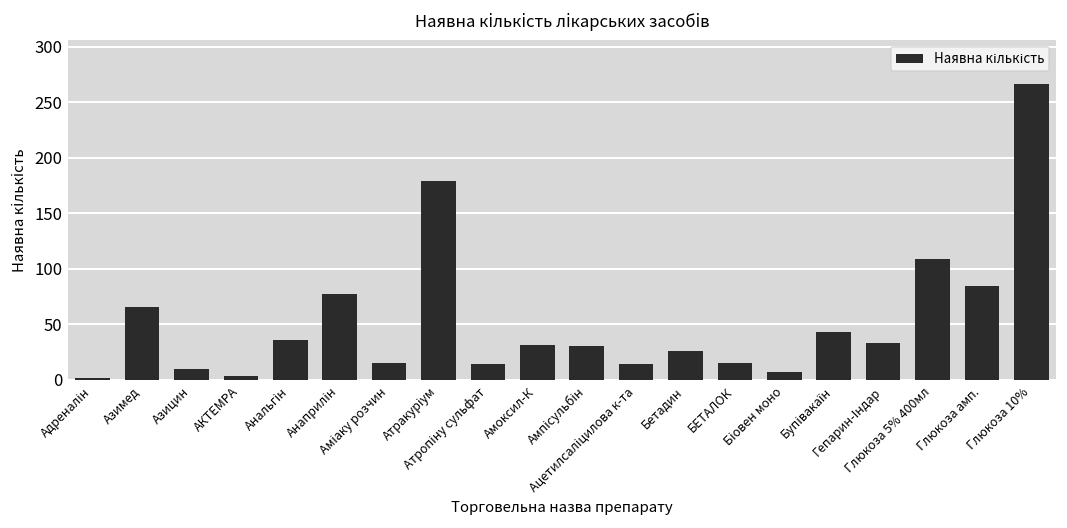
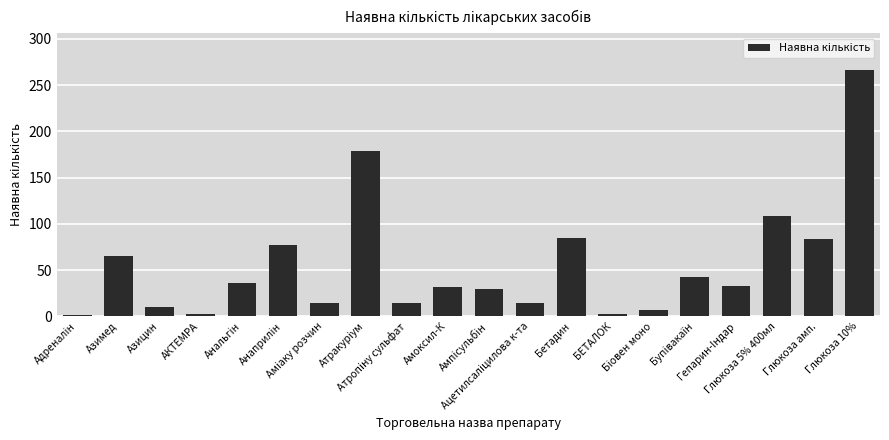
Бетадин: 30 -> 80
БЕТАЛОК: 10 -> 0
